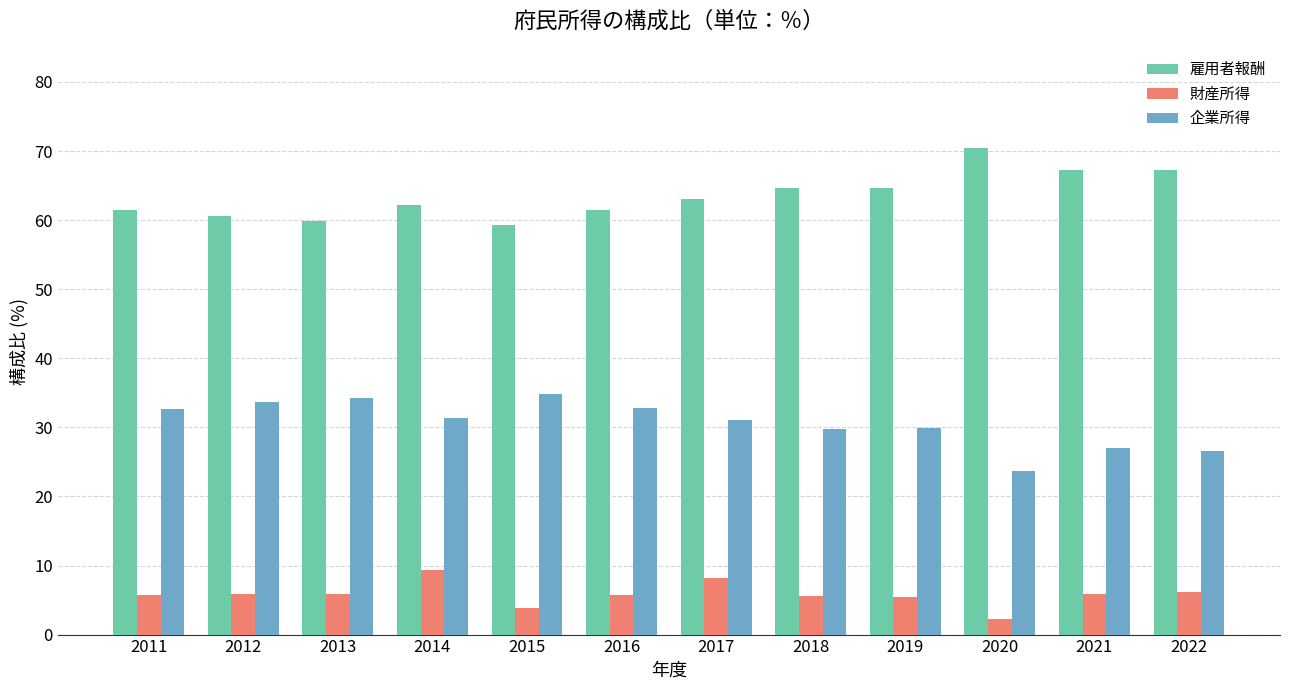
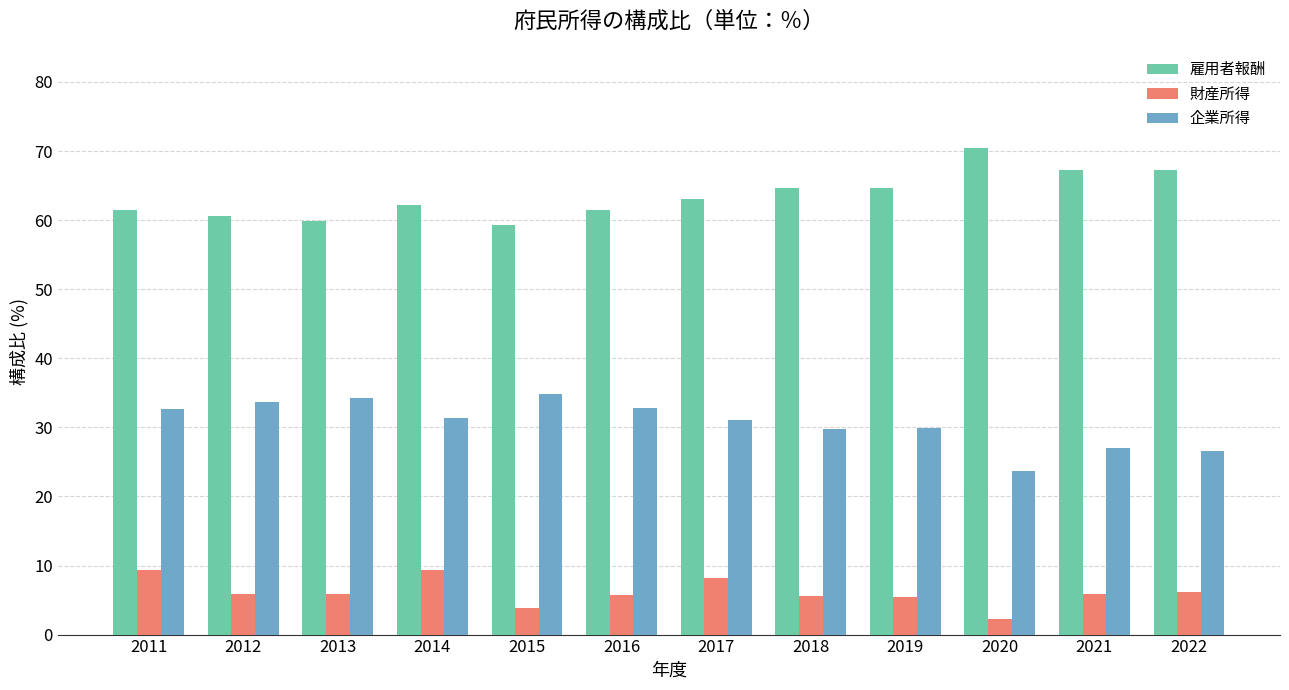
財産所得, 2011: 6 -> 9
